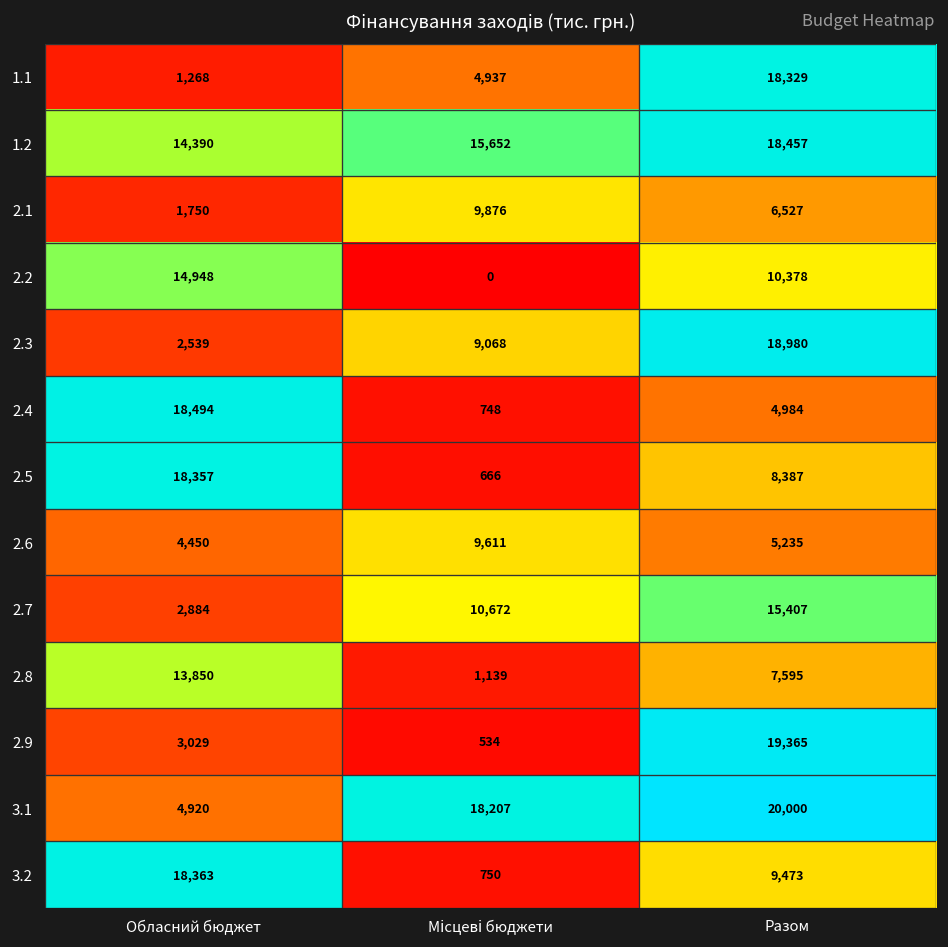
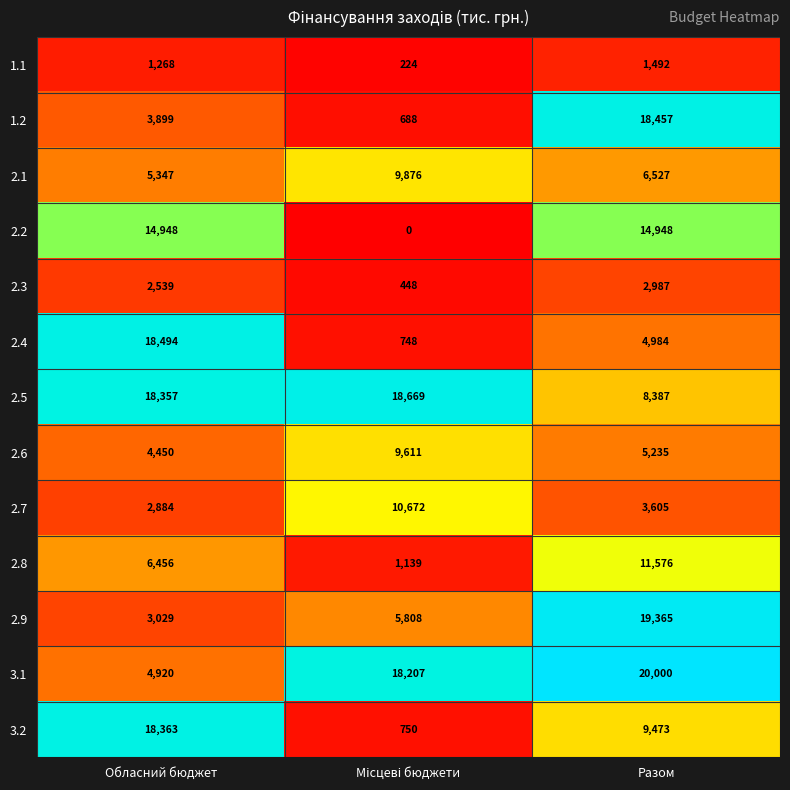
1.1, Місцеві бюджети: 4,937 -> 224
1.1, Разом: 18,329 -> 1,492
1.2, Обласний бюджет: 14,390 -> 3,899
1.2, Місцеві бюджети: 15,652 -> 688
2.1, Обласний бюджет: 1,750 -> 5,347
2.2, Разом: 10,378 -> 14,948
2.3, Місцеві бюджети: 9,068 -> 448
2.3, Разом: 18,980 -> 2,987
2.5, Місцеві бюджети: 666 -> 18,669
2.7, Разом: 15,407 -> 3,605
2.8, Обласний бюджет: 13,850 -> 6,456
2.8, Разом: 7,595 -> 11,576
2.9, Місцеві бюджети: 534 -> 5,808
